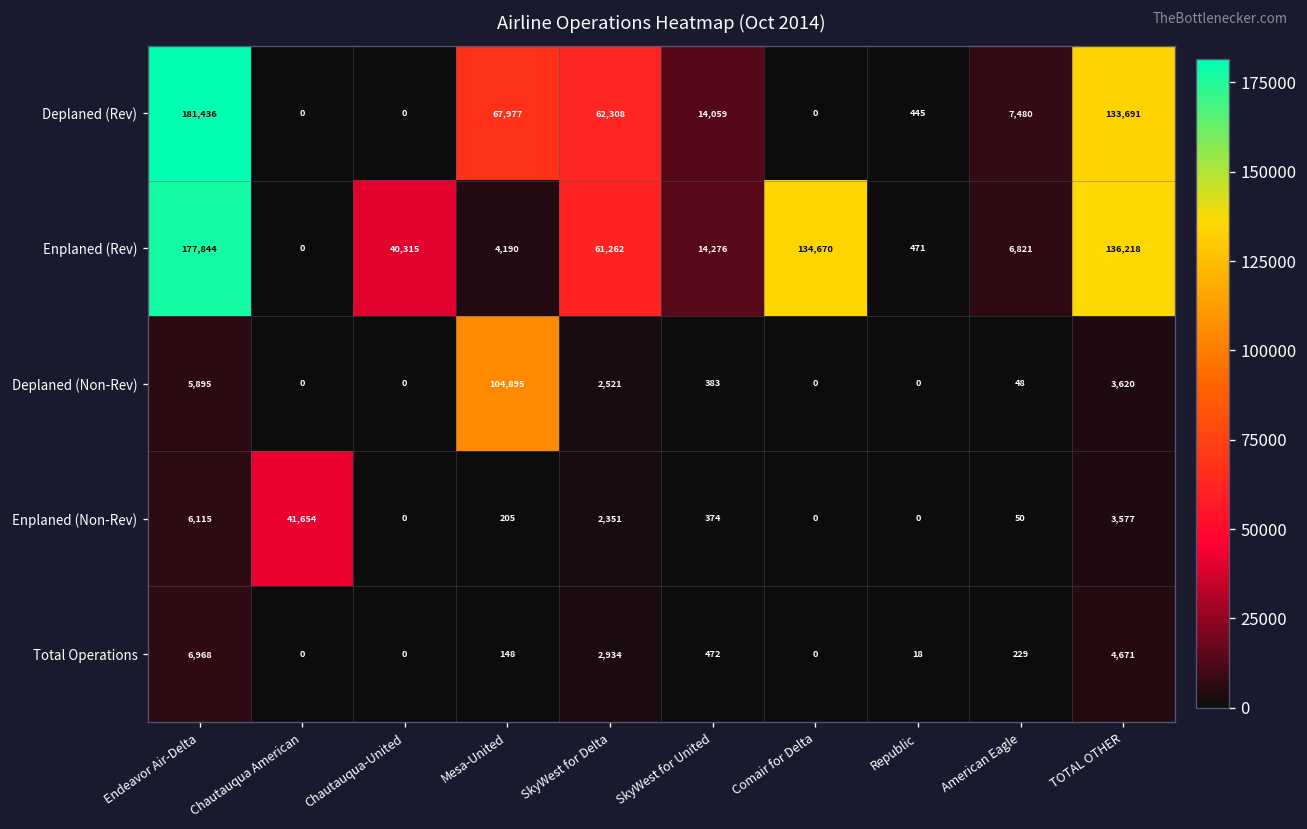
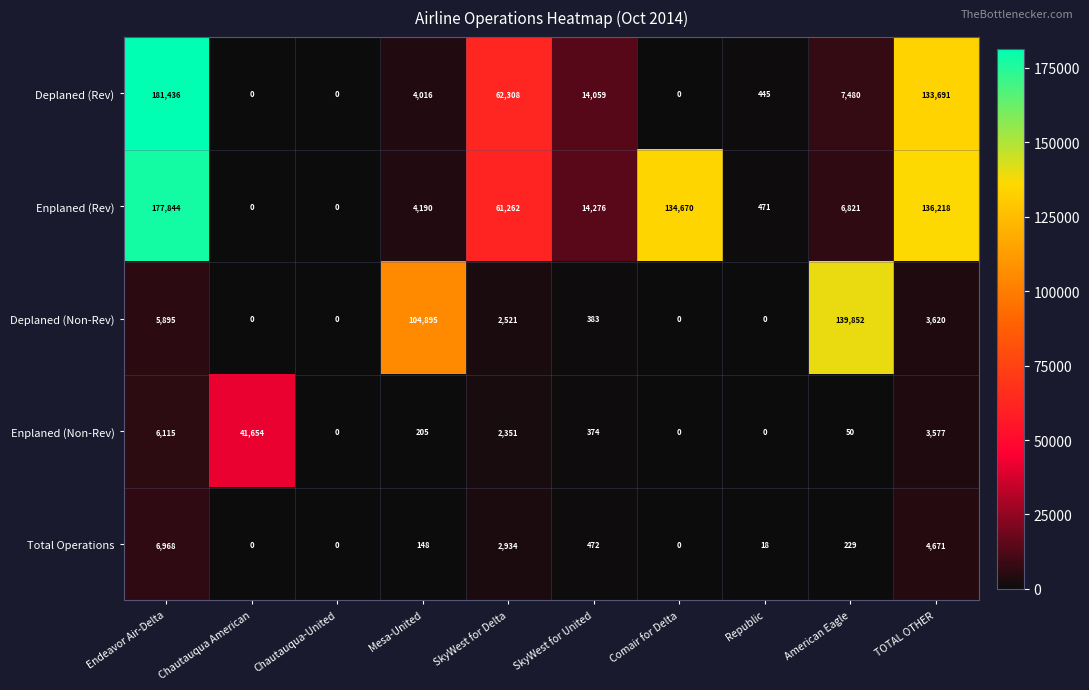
Deplaned (Rev), Mesa-United: 67,977 -> 4,016
Enplaned (Rev), Chautauqua-United: 40,315 -> 0
Deplaned (Non-Rev), American Eagle: 48 -> 139,852
